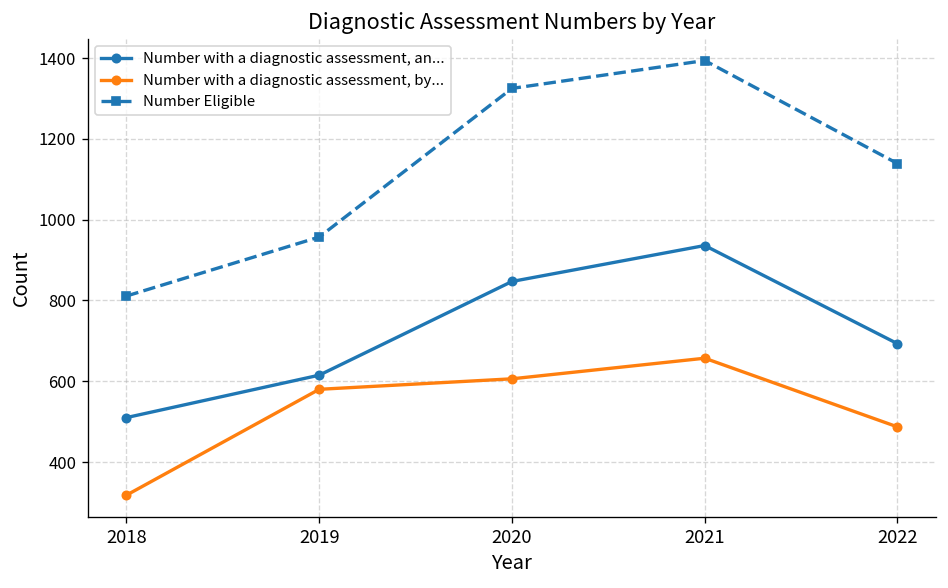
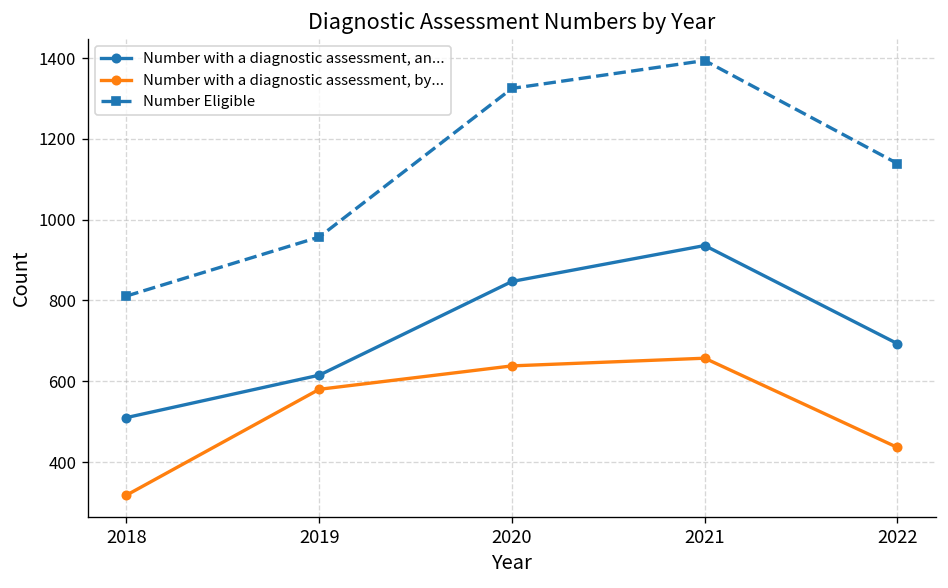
Number with a diagnostic assessment, by..., 2020: 610 -> 640
Number with a diagnostic assessment, by..., 2022: 490 -> 440
